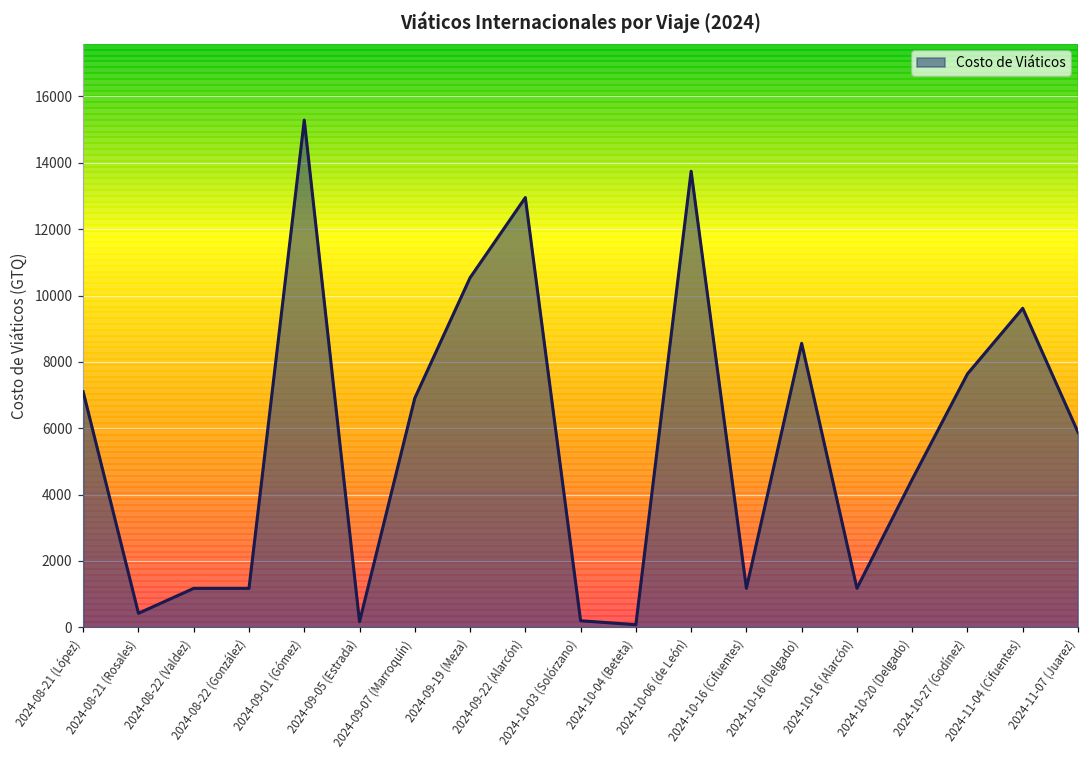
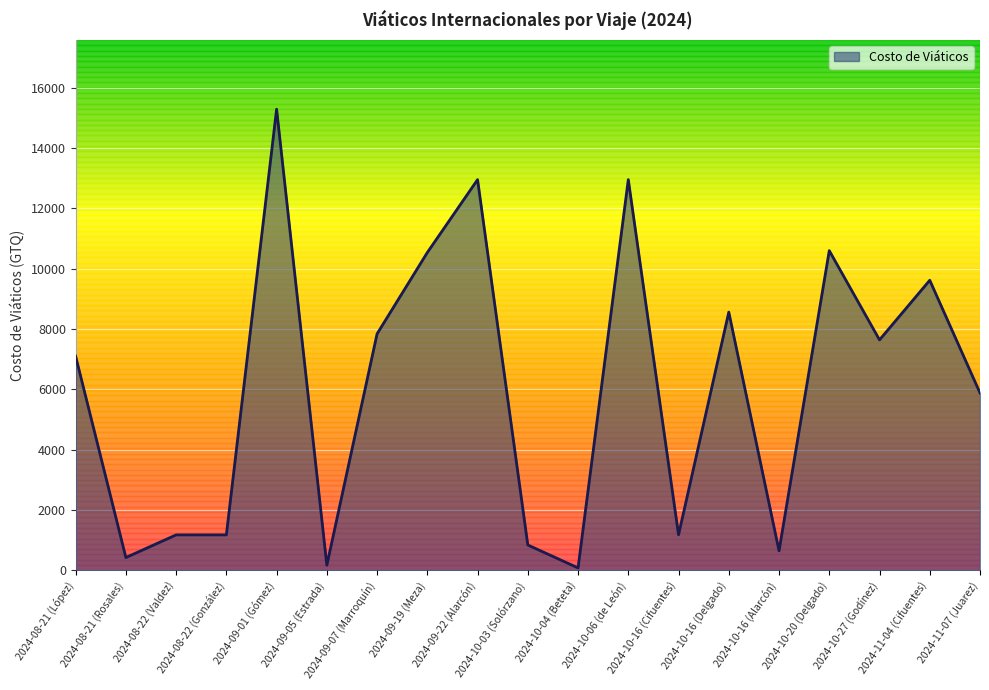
2024-09-07 (Marroquín): 6900 -> 7800
2024-10-03 (Solórzano): 200 -> 800
2024-10-06 (de León): 13700 -> 13000
2024-10-16 (Alarcón): 1200 -> 600
2024-10-20 (Delgado): 4500 -> 10600
